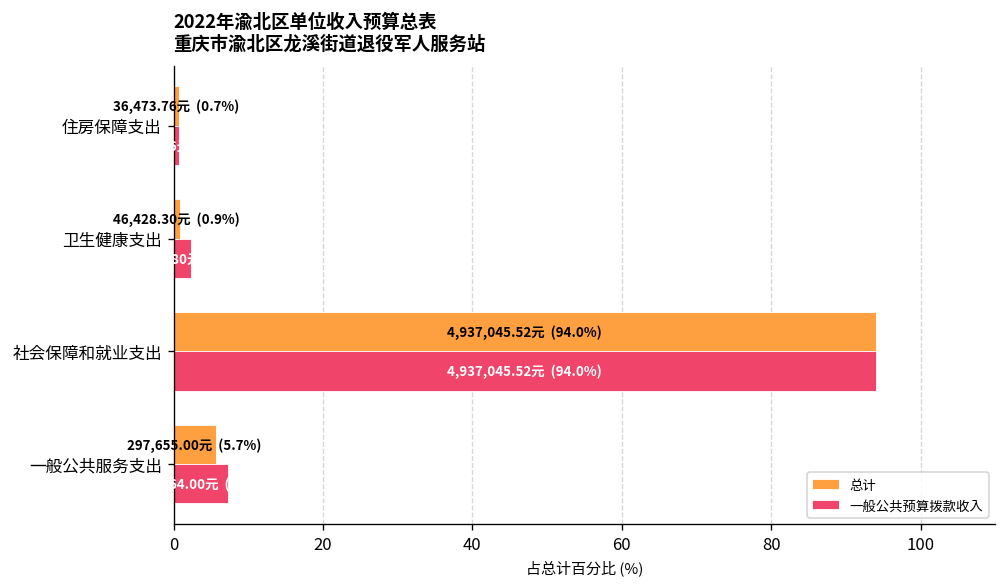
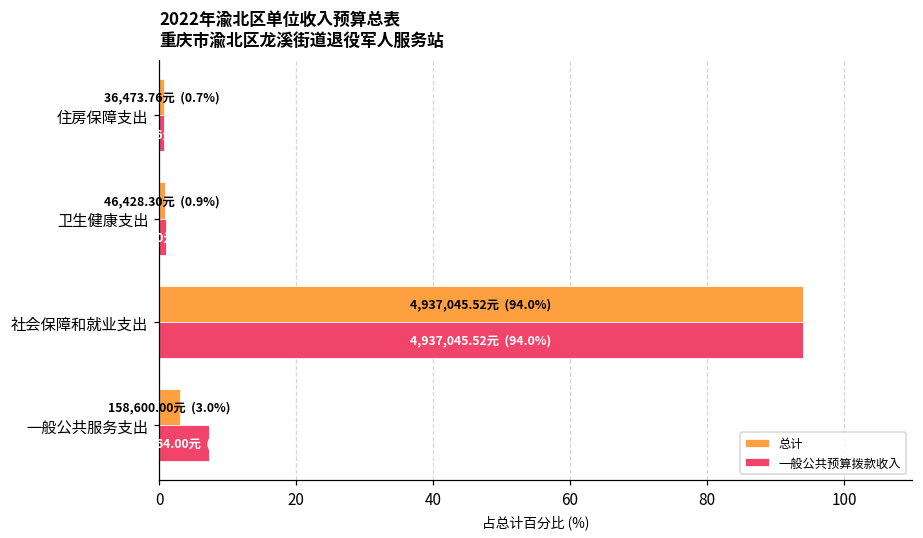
一般公共预算拨款收入, 卫生健康支出: 2 -> 1
总计, 一般公共服务支出: 297,655.00元 (5.7%) -> 158,600.00元 (3.0%)
